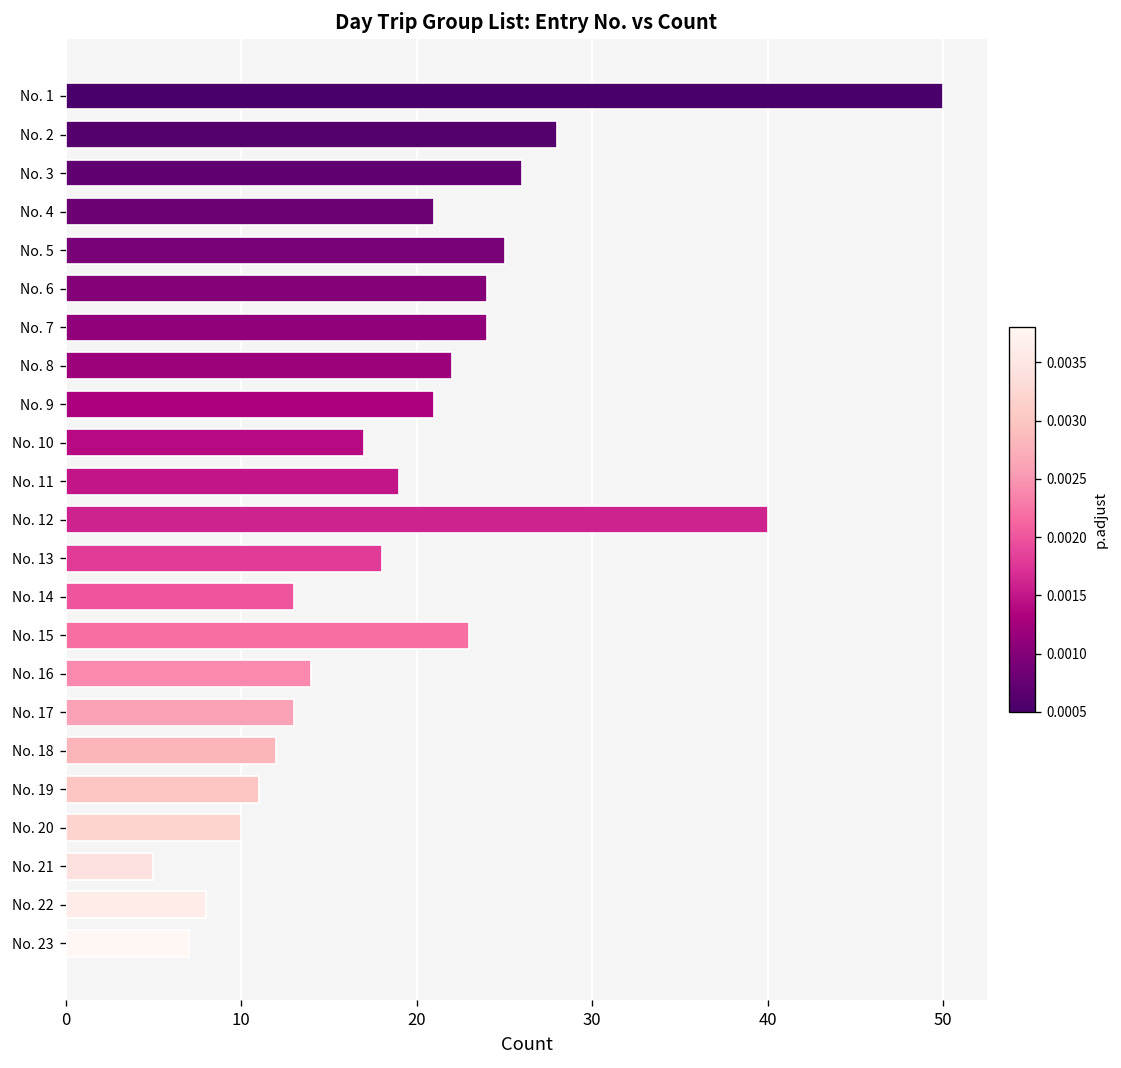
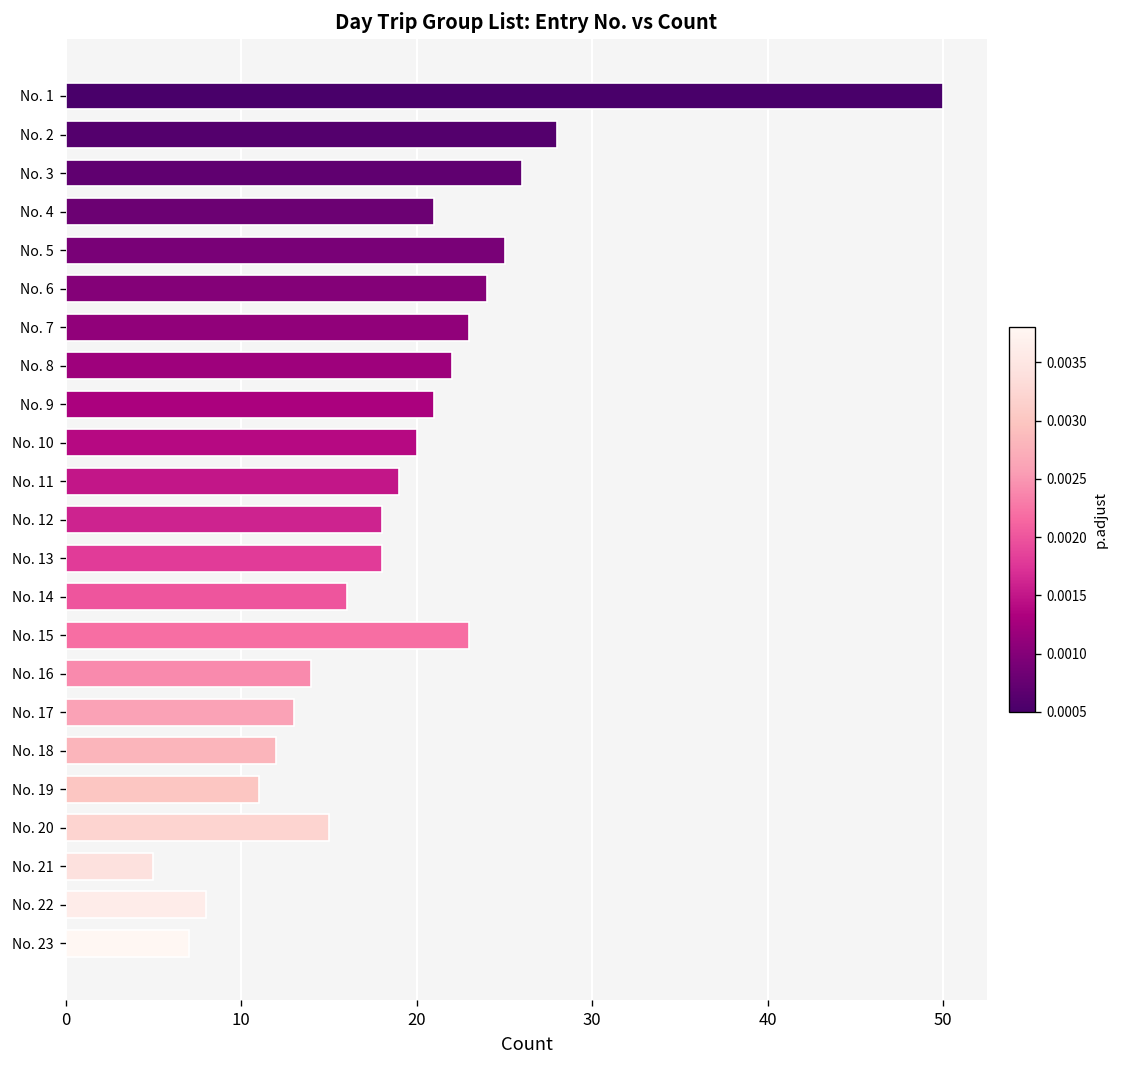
No. 7: 24 -> 23
No. 10: 17 -> 20
No. 12: 40 -> 18
No. 14: 13 -> 16
No. 20: 10 -> 15
